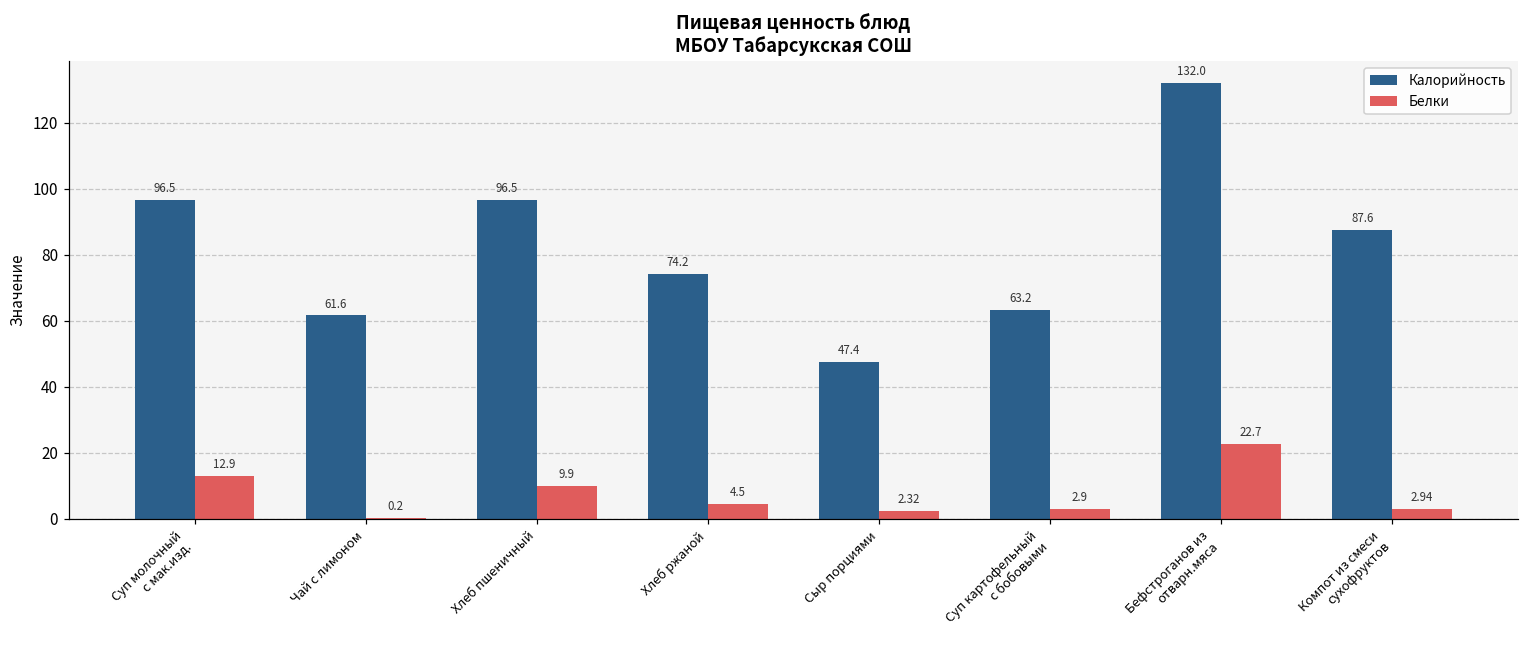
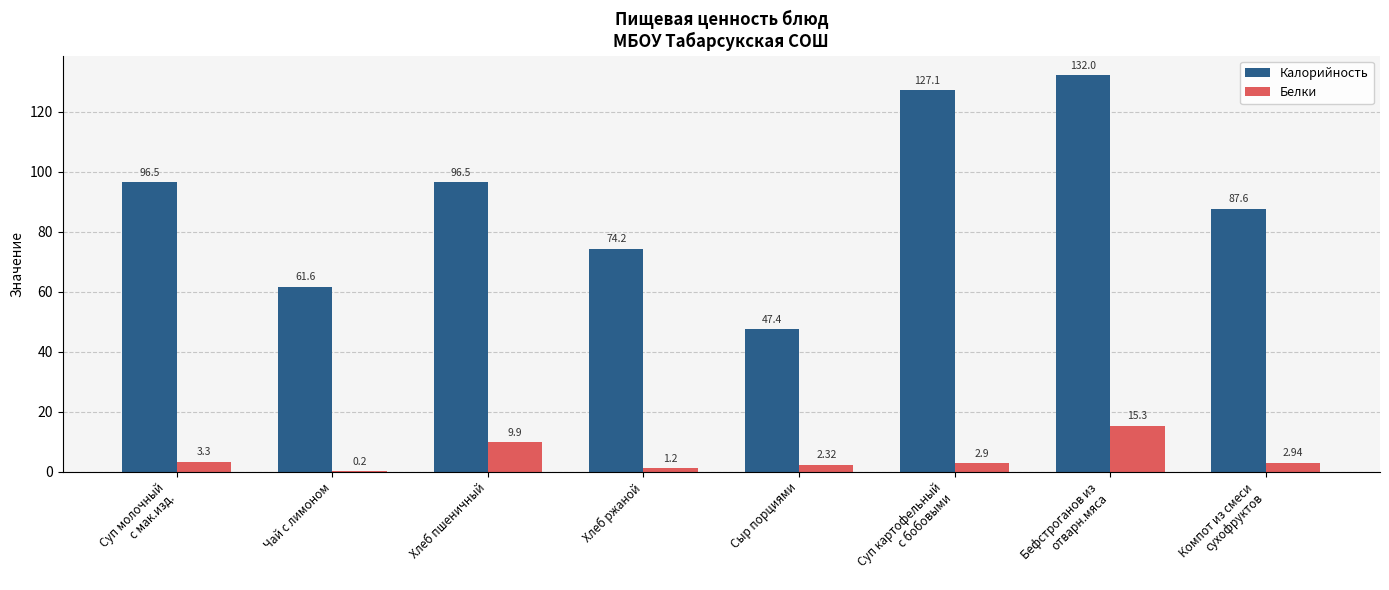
Белки, Суп молочный с мак.изд.: 12.9 -> 3.3
Белки, Хлеб ржаной: 4.5 -> 1.2
Калорийность, Суп картофельный с бобовыми: 63.2 -> 127.1
Белки, Бефстроганов из отварн.мяса: 22.7 -> 15.3
